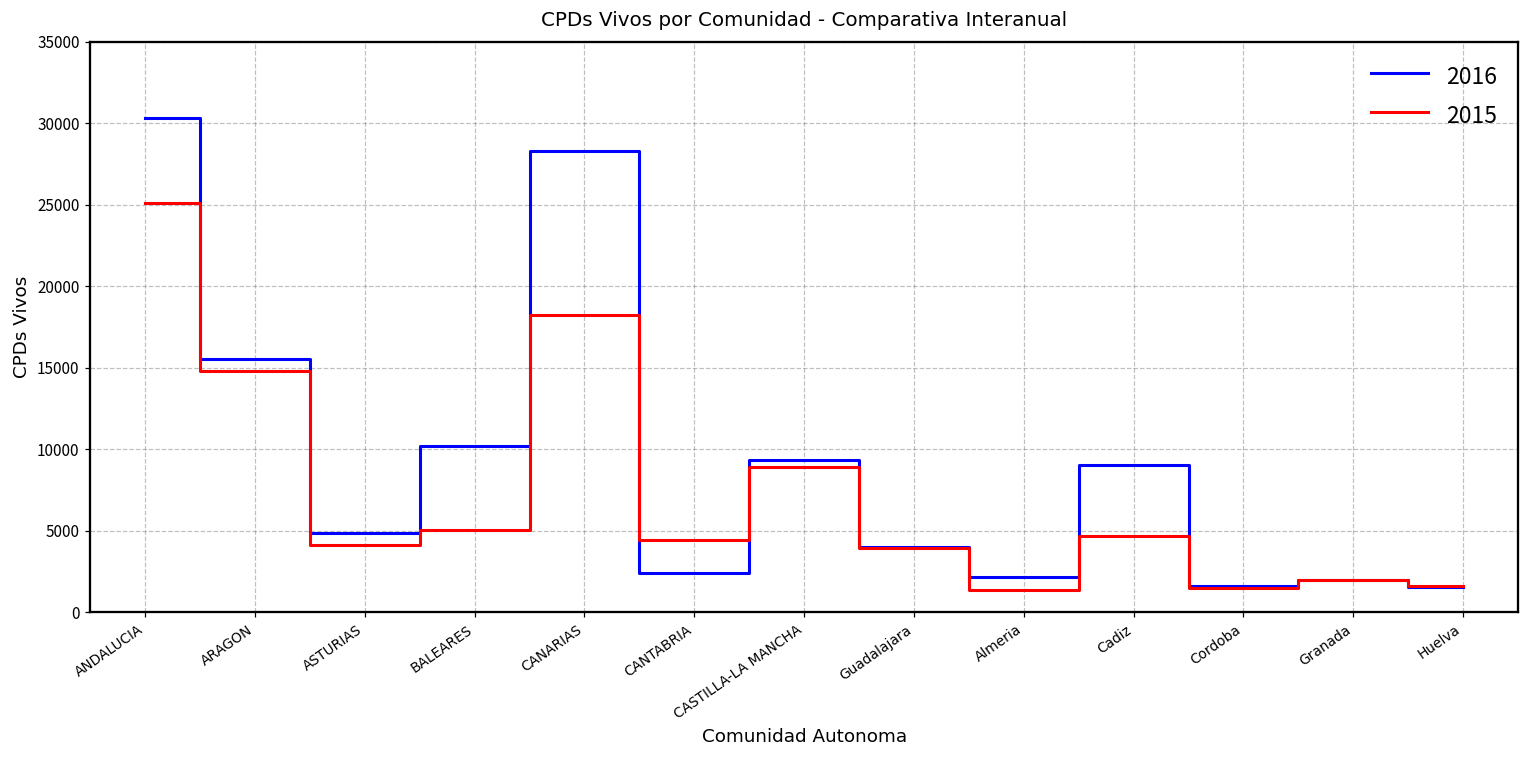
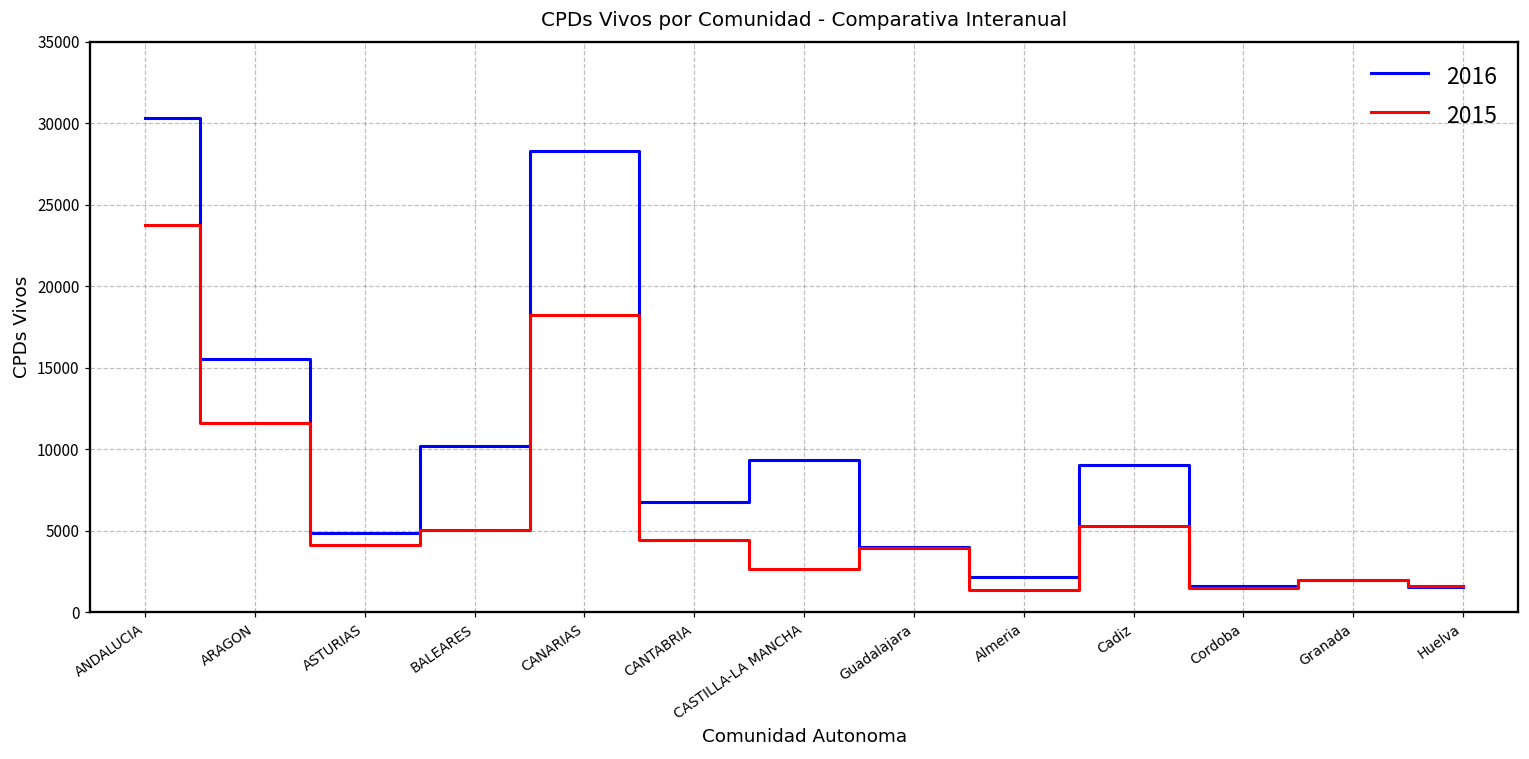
2015, ANDALUCIA: 25100 -> 23800
2015, ARAGON: 14800 -> 11600
2016, CANTABRIA: 2400 -> 6800
2015, CASTILLA-LA MANCHA: 8900 -> 2700
2015, Cadiz: 4700 -> 5300
